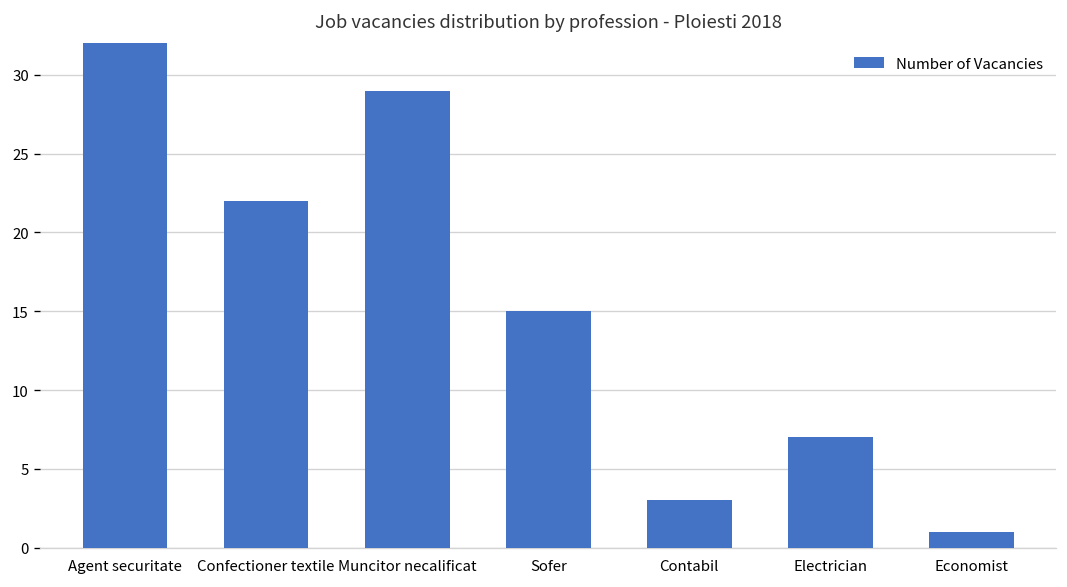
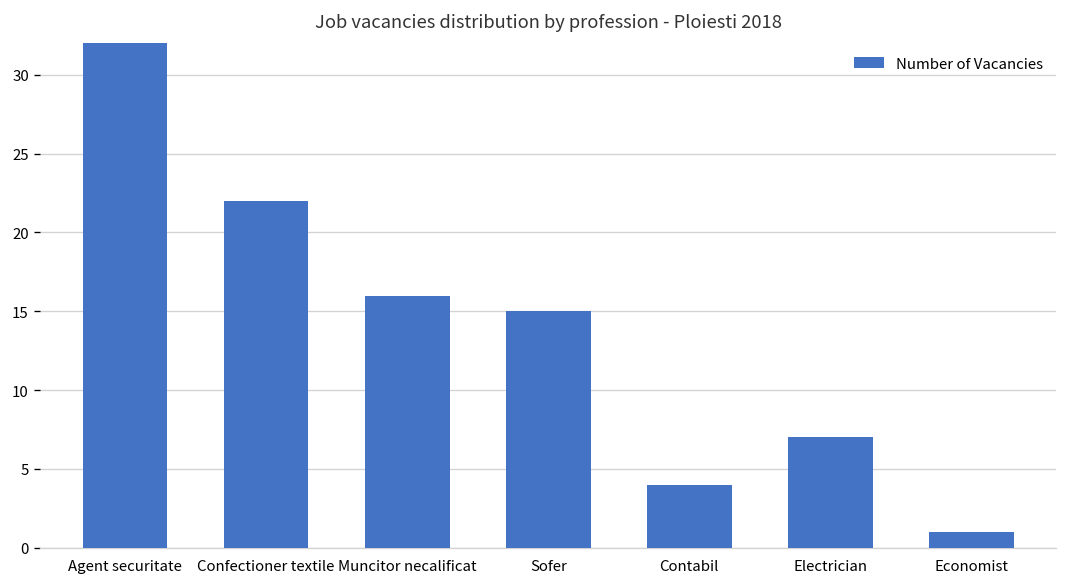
Muncitor necalificat: 29 -> 16
Contabil: 3 -> 4
